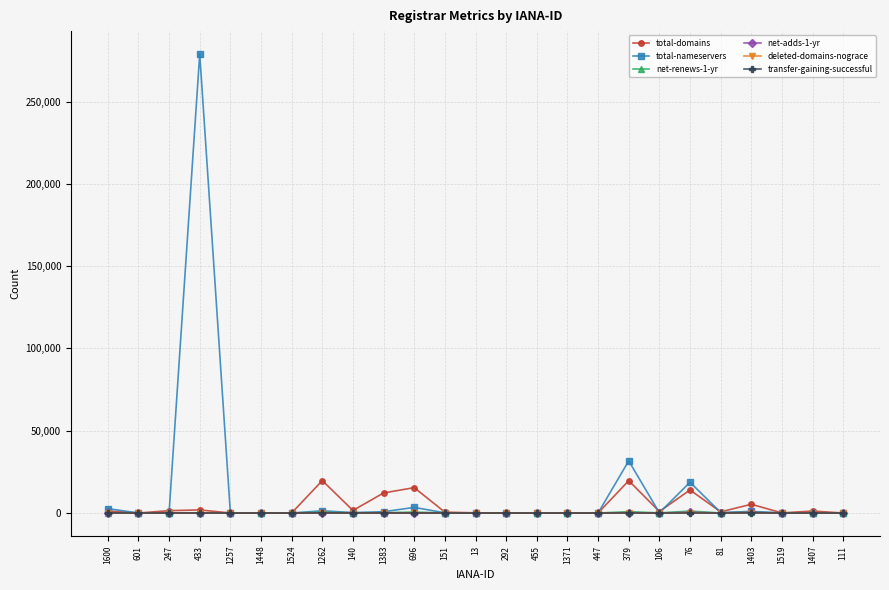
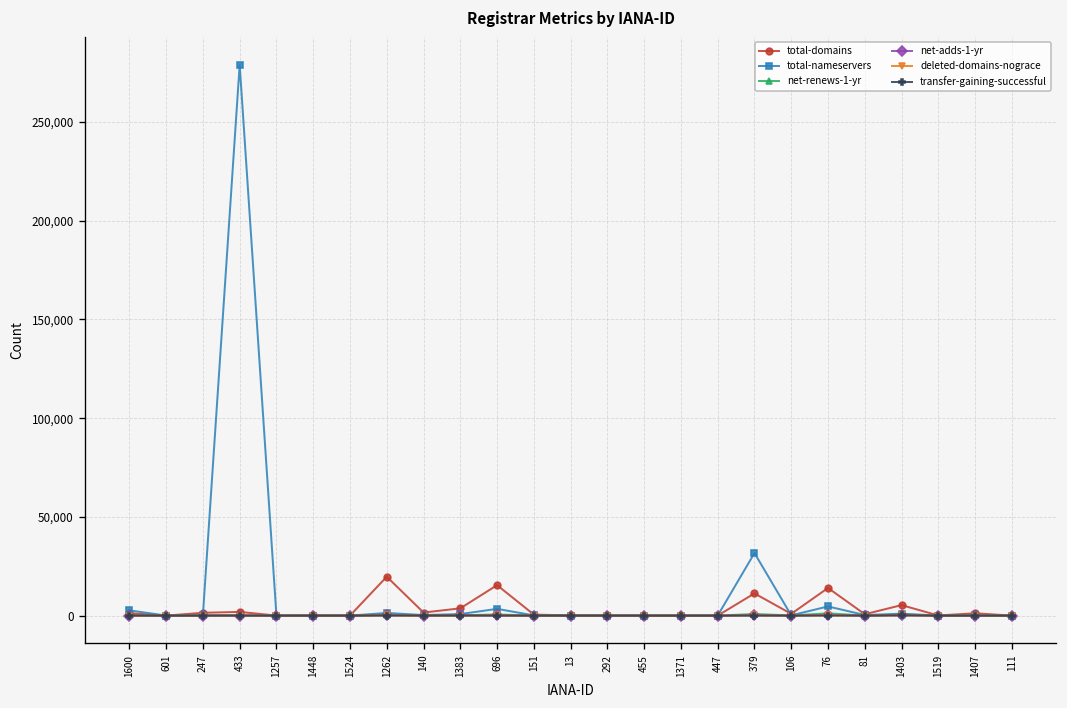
total-domains, 1383: 12,000 -> 4,000
total-domains, 379: 20,000 -> 11,000
total-nameservers, 76: 19,000 -> 5,000
